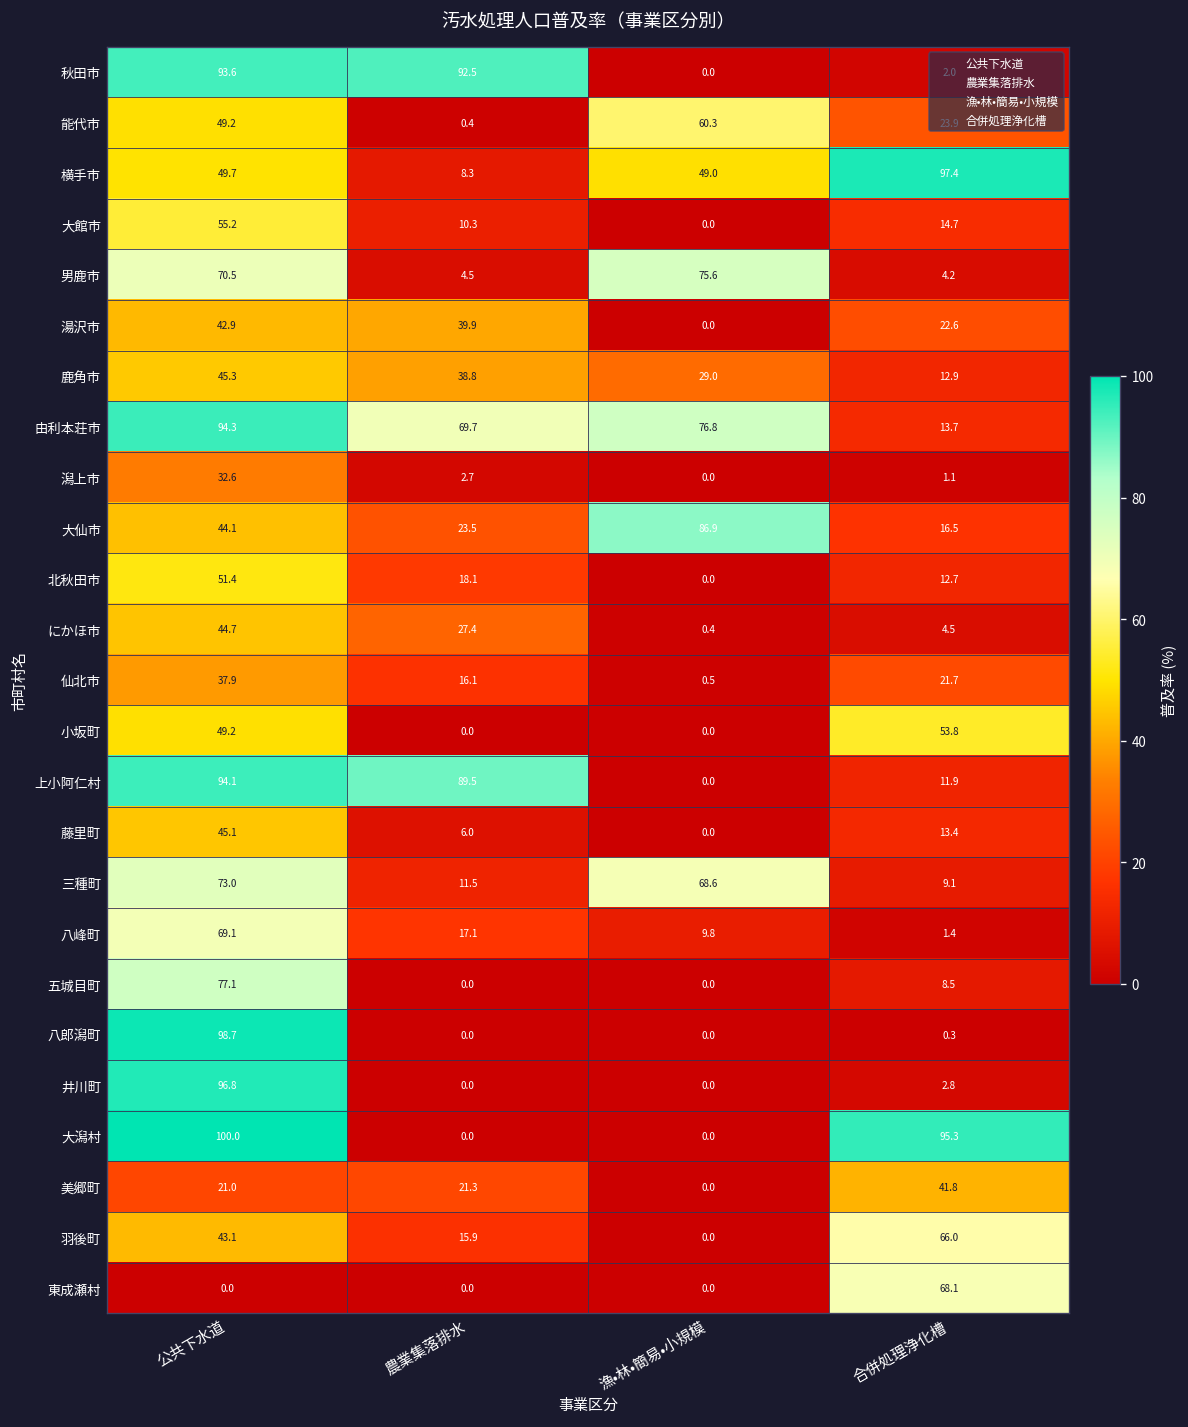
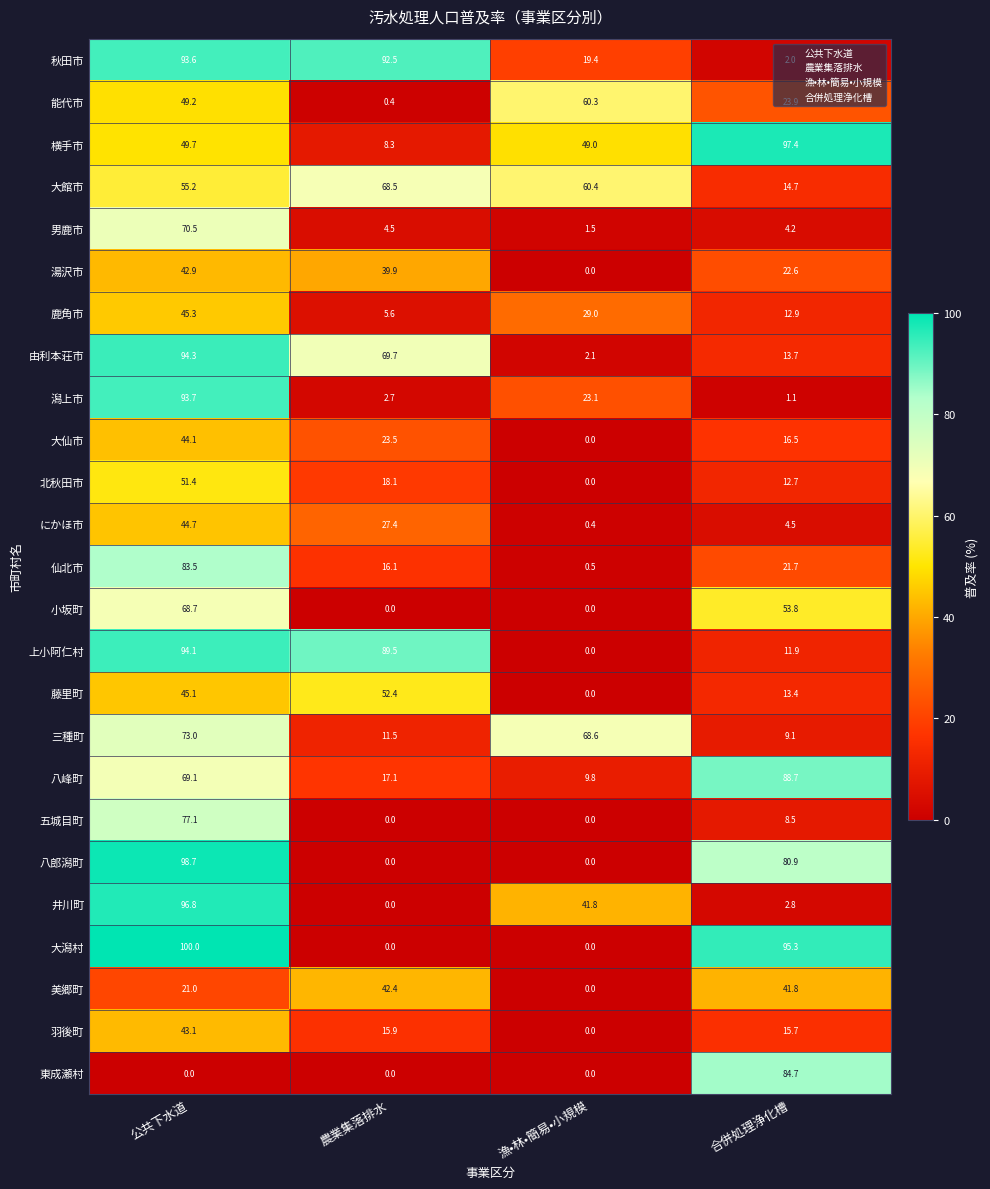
秋田市, 漁•林•簡易•小規模: 0.0 -> 19.4
大館市, 農業集落排水: 10.3 -> 68.5
大館市, 漁•林•簡易•小規模: 0.0 -> 60.4
男鹿市, 漁•林•簡易•小規模: 75.6 -> 1.5
鹿角市, 農業集落排水: 38.8 -> 5.6
由利本荘市, 漁•林•簡易•小規模: 76.8 -> 2.1
潟上市, 公共下水道: 32.6 -> 93.7
潟上市, 漁•林•簡易•小規模: 0.0 -> 23.1
大仙市, 漁•林•簡易•小規模: 86.9 -> 0.0
仙北市, 公共下水道: 37.9 -> 83.5
小坂町, 公共下水道: 49.2 -> 68.7
藤里町, 農業集落排水: 6.0 -> 52.4
八峰町, 合併処理浄化槽: 1.4 -> 88.7
八郎潟町, 合併処理浄化槽: 0.3 -> 80.9
井川町, 漁•林•簡易•小規模: 0.0 -> 41.8
美郷町, 農業集落排水: 21.3 -> 42.4
羽後町, 合併処理浄化槽: 66.0 -> 15.7
東成瀬村, 合併処理浄化槽: 68.1 -> 84.7
